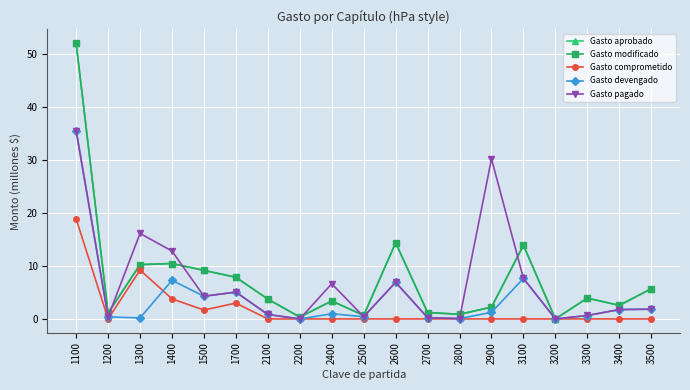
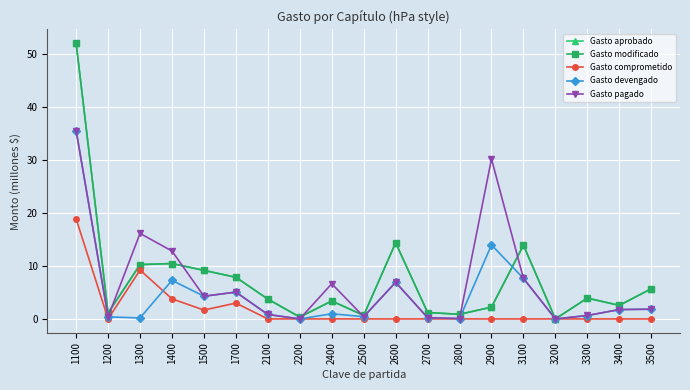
Gasto devengado, 2900: 1 -> 14
